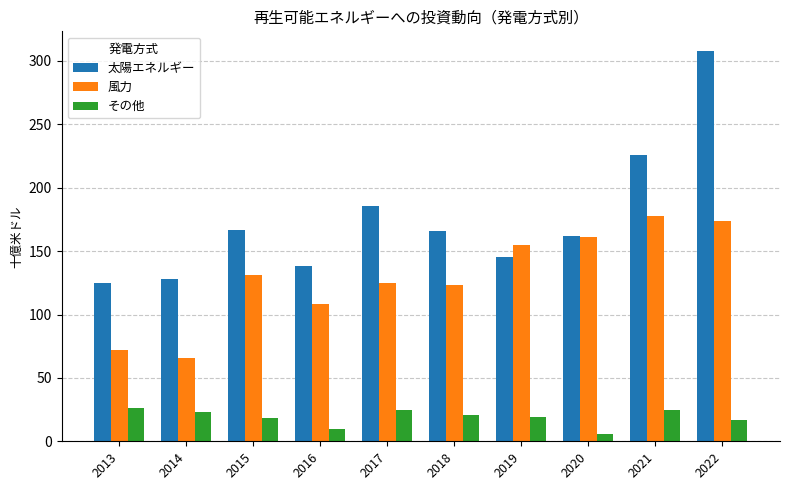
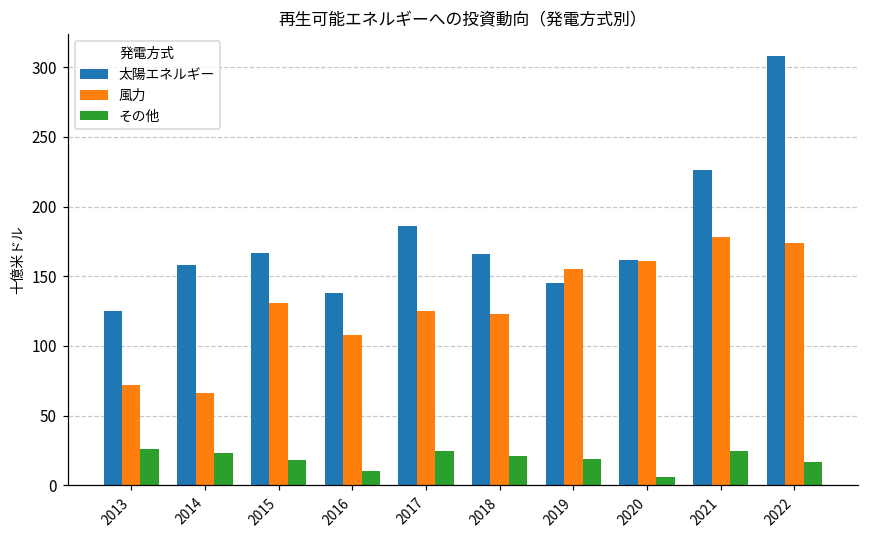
太陽エネルギー, 2014: 128 -> 158
